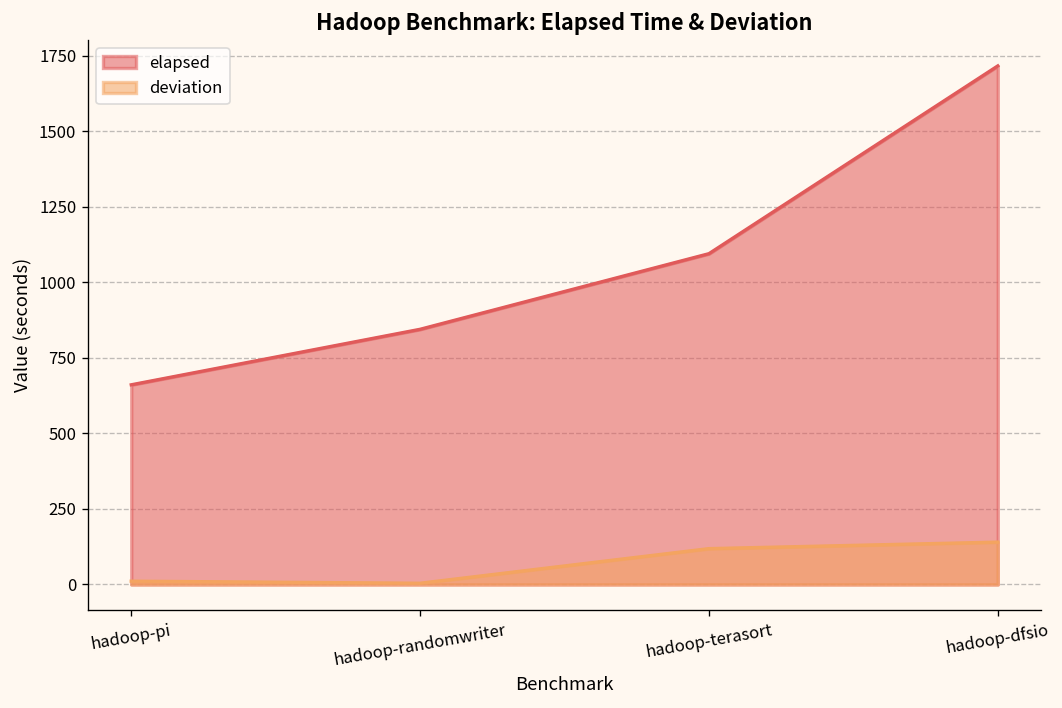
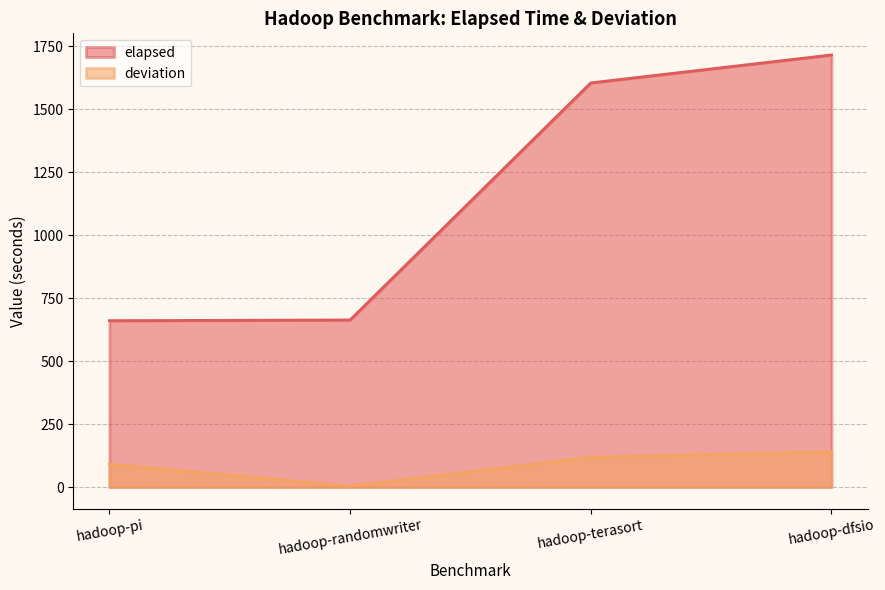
deviation, hadoop-pi: 10 -> 90
elapsed, hadoop-randomwriter: 840 -> 660
elapsed, hadoop-terasort: 1090 -> 1600
